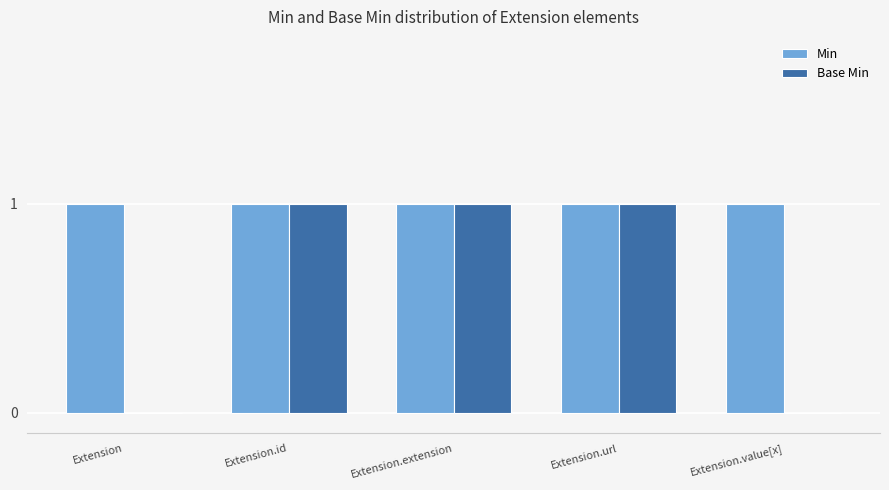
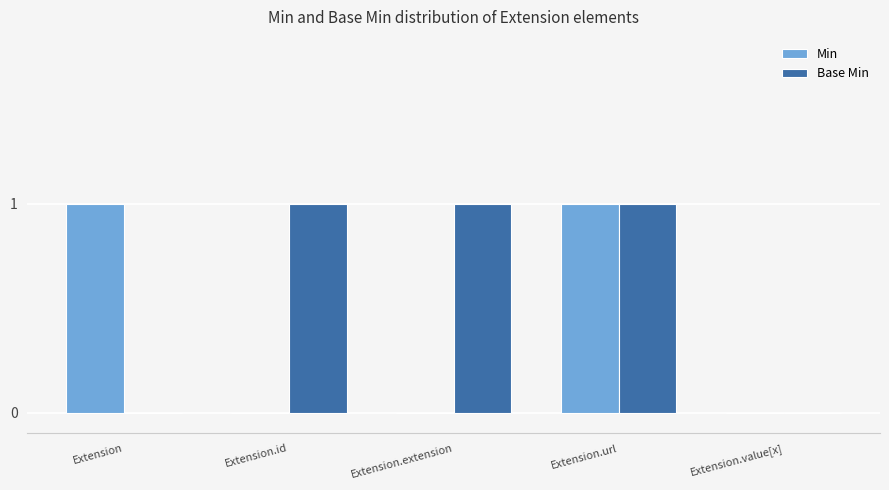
Min, Extension.id: 1 -> 0
Min, Extension.extension: 1 -> 0
Min, Extension.value[x]: 1 -> 0
